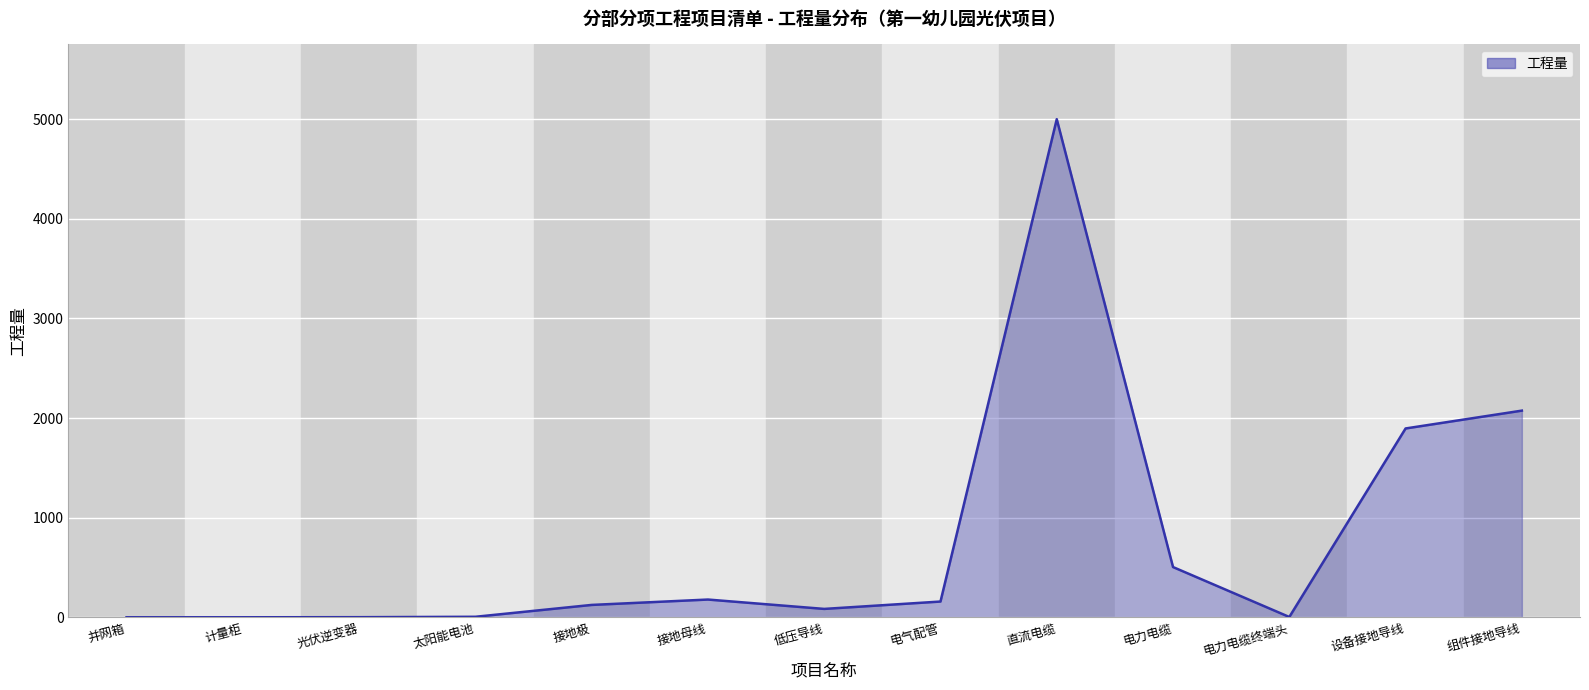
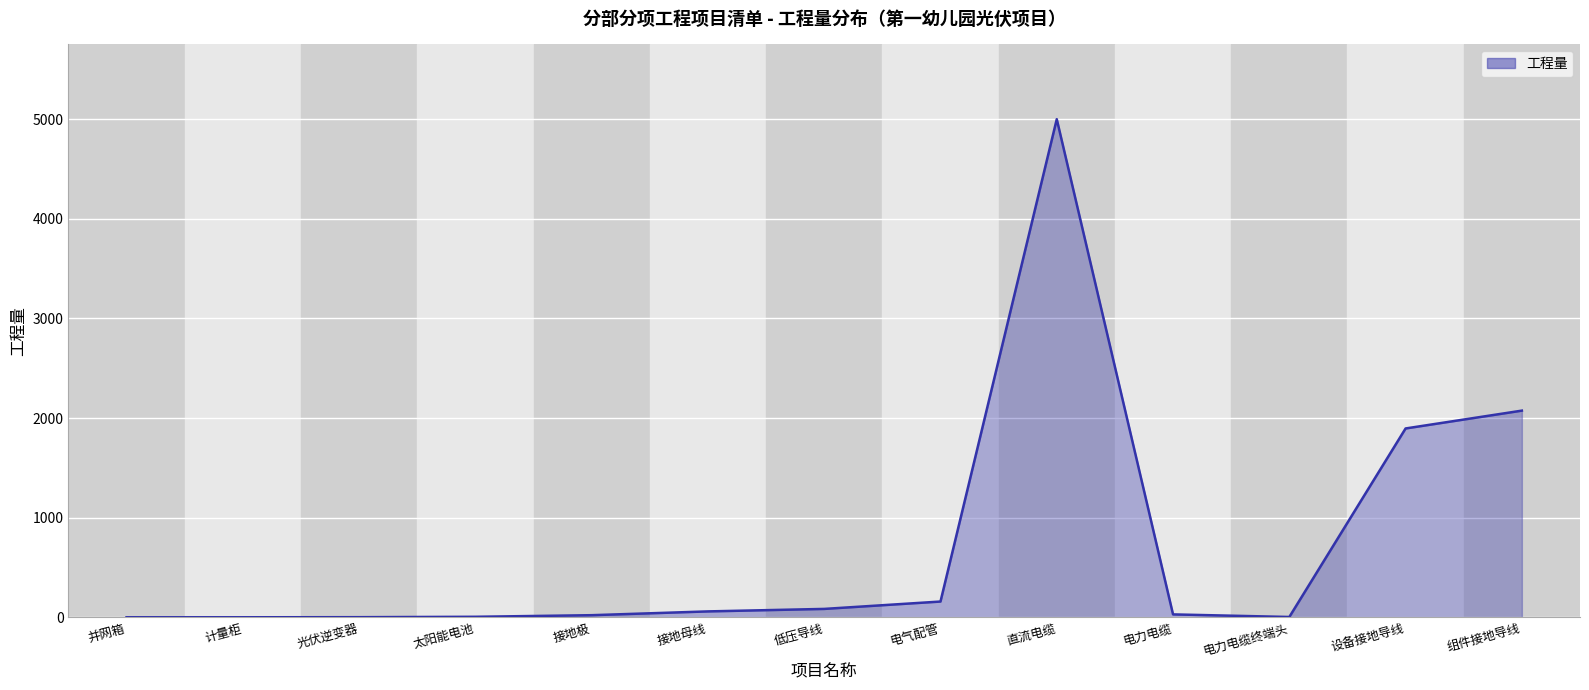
接地极: 100 -> 0
接地母线: 200 -> 100
电力电缆: 500 -> 0
